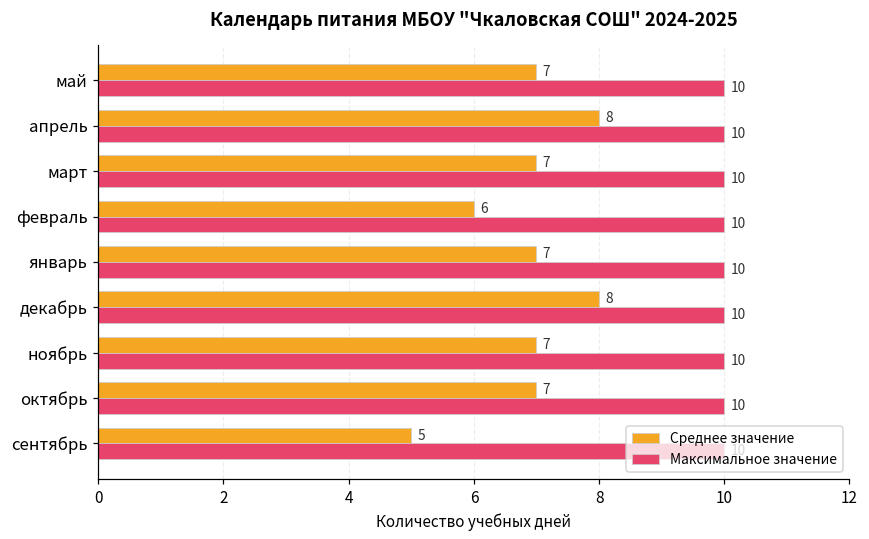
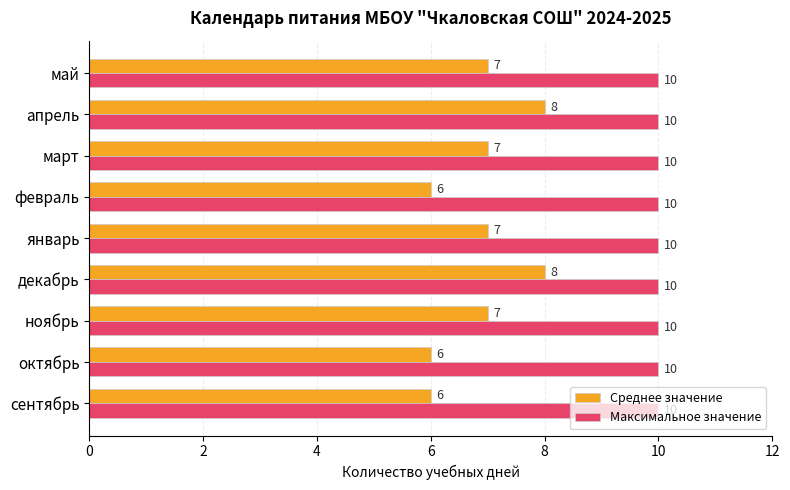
Среднее значение, октябрь: 7 -> 6
Среднее значение, сентябрь: 5 -> 6
